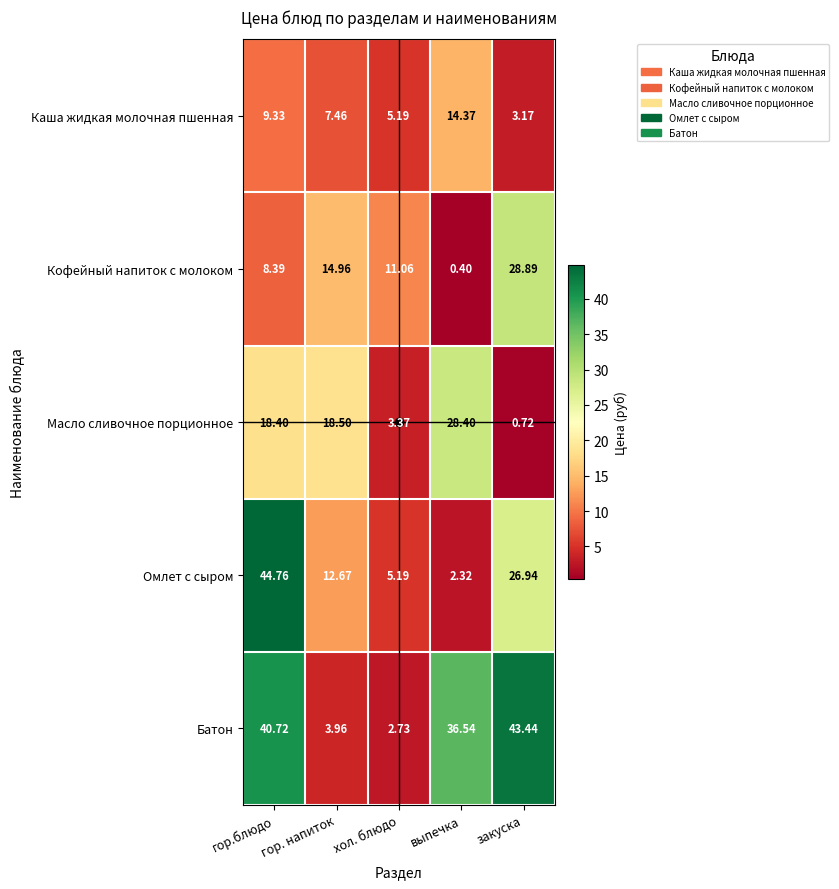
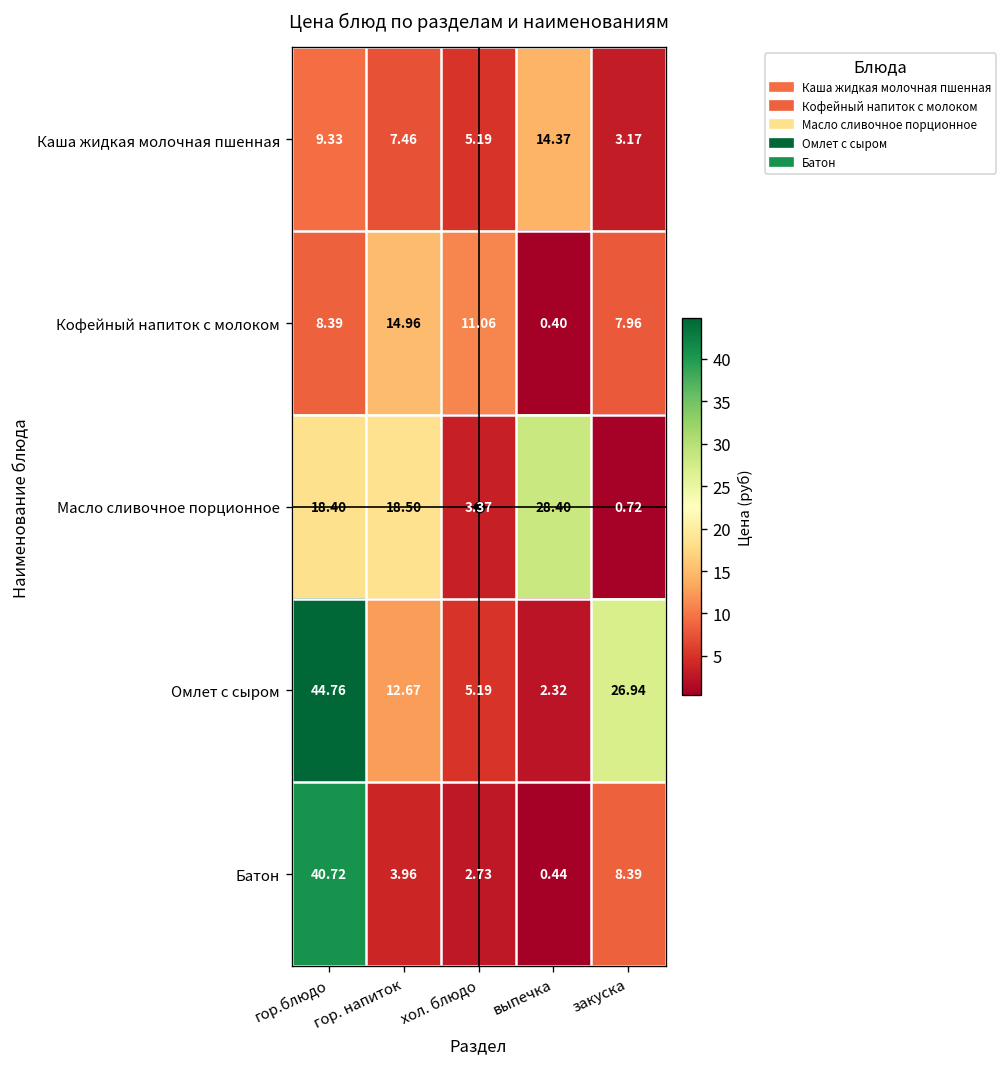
Кофейный напиток с молоком, закуска: 28.89 -> 7.96
Батон, выпечка: 36.54 -> 0.44
Батон, закуска: 43.44 -> 8.39
